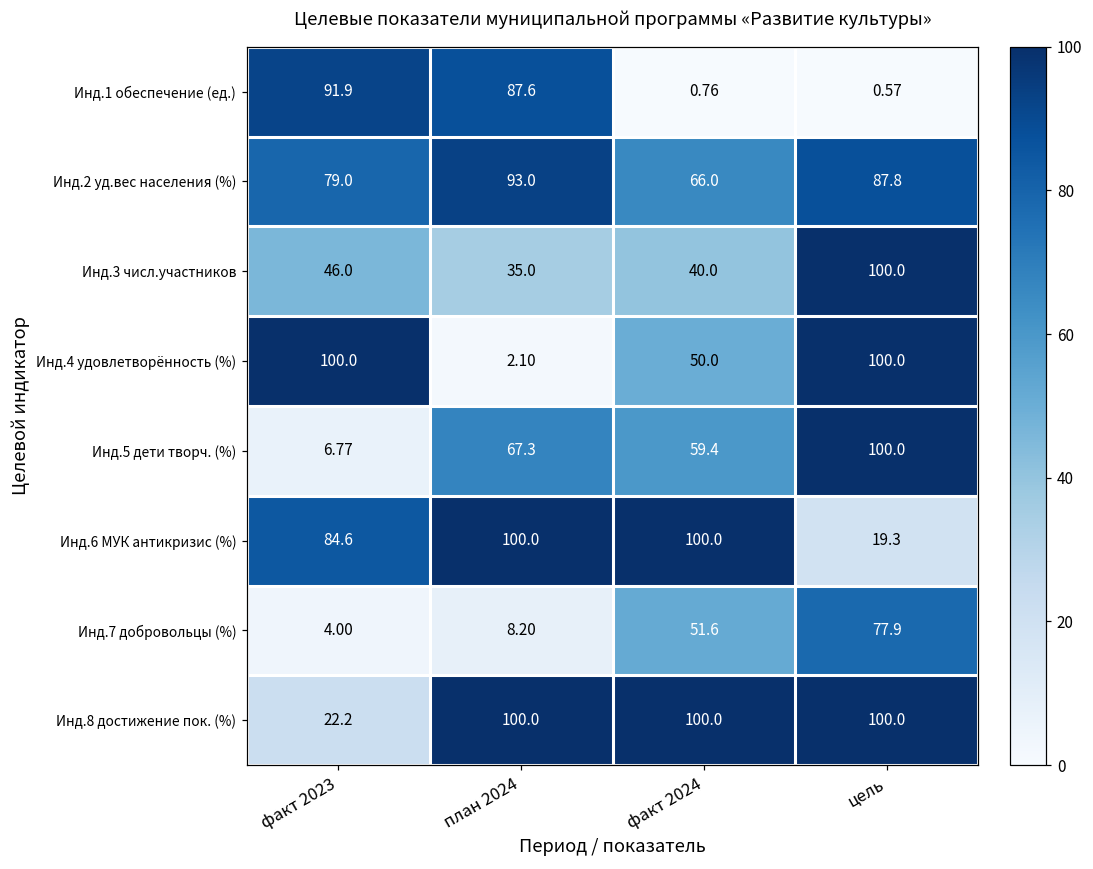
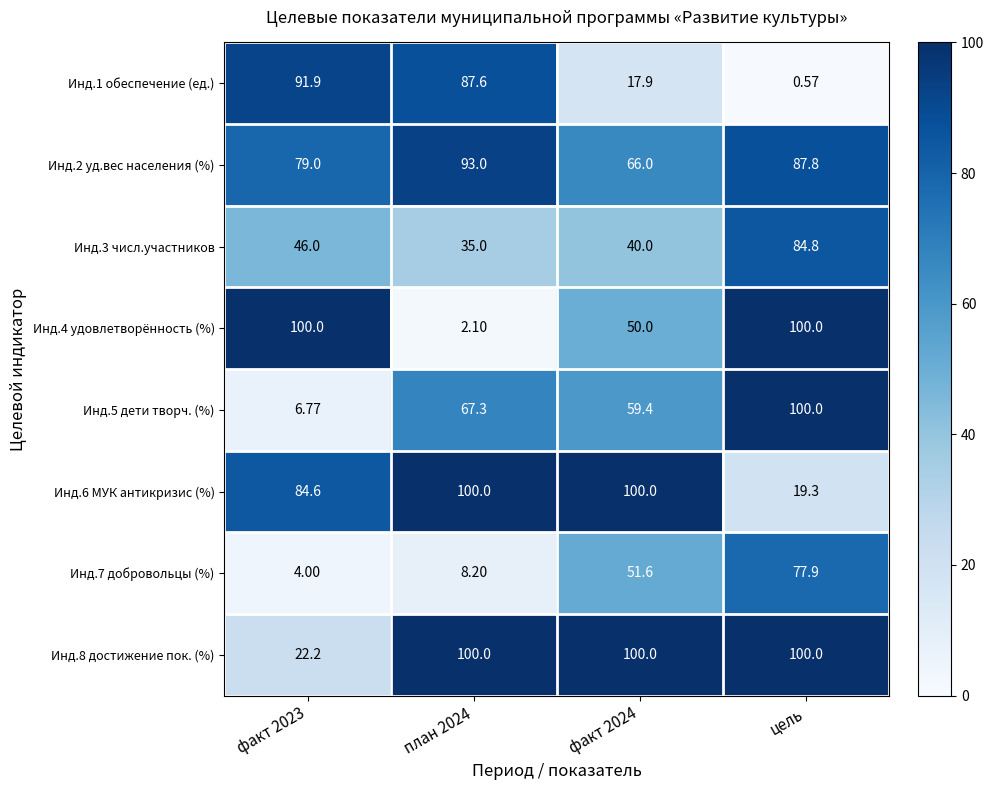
Инд.1 обеспечение (ед.), факт 2024: 0.76 -> 17.9
Инд.3 числ.участников, цель: 100.0 -> 84.8
